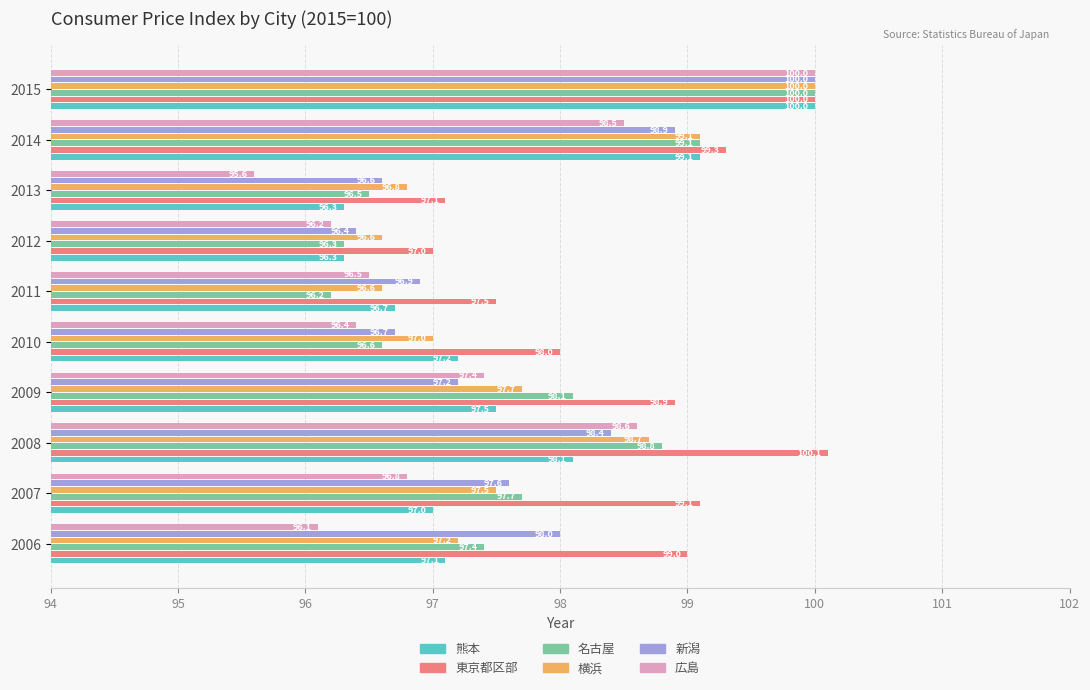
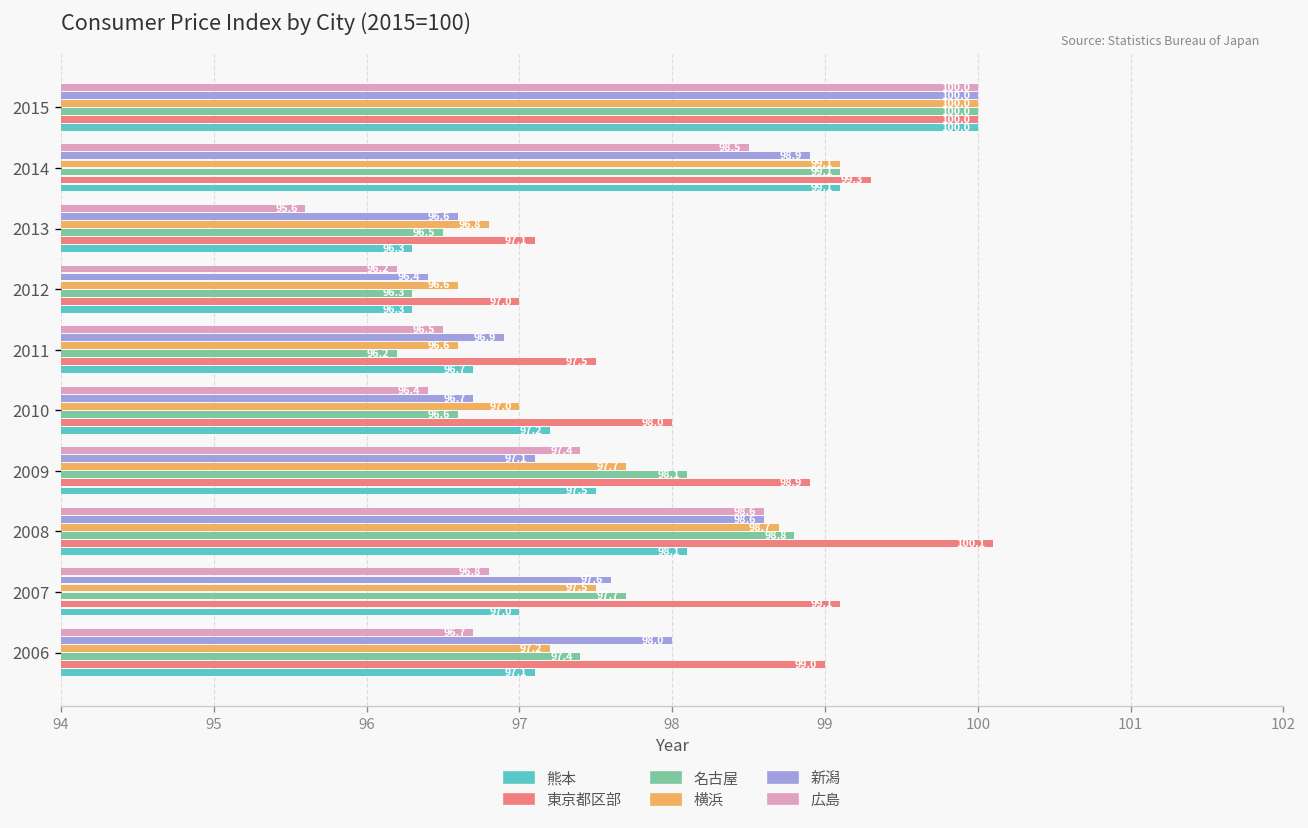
新潟, 2009: 97.2 -> 97.1
新潟, 2008: 98.4 -> 98.6
広島, 2006: 96.1 -> 96.7
